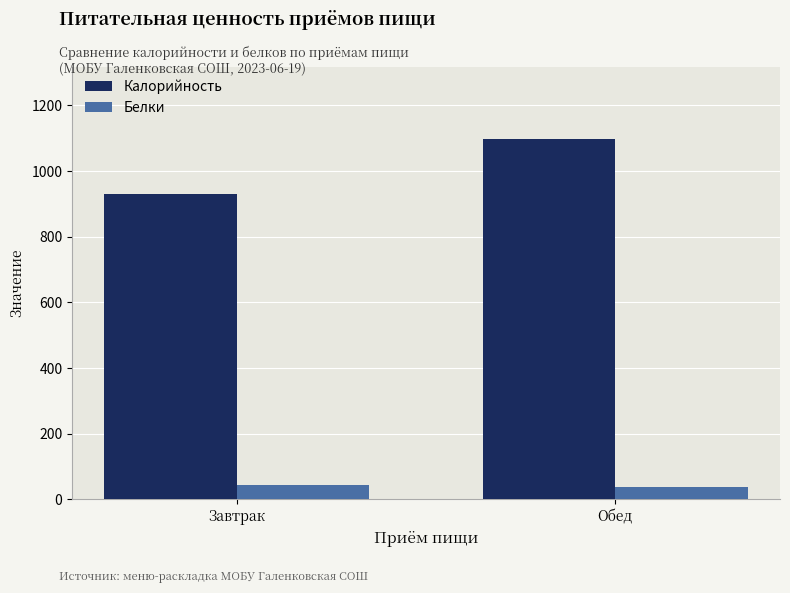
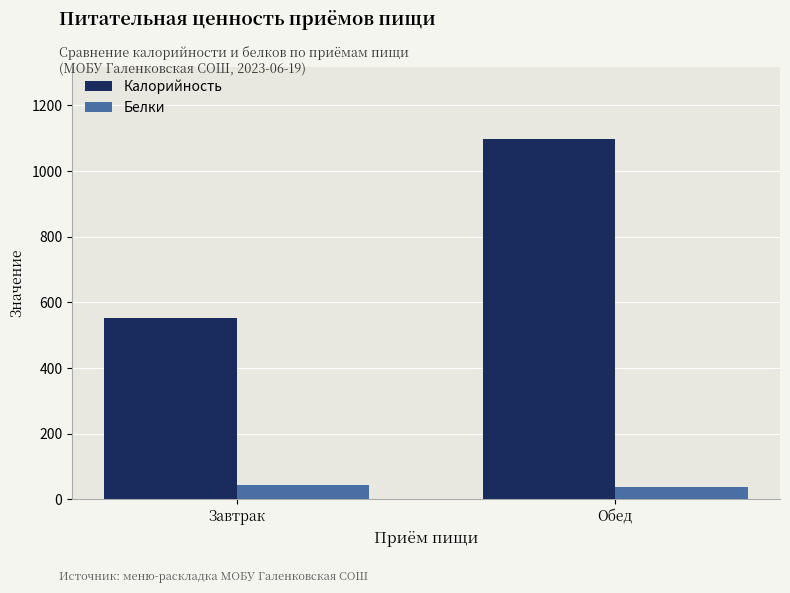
Калорийность, Завтрак: 930 -> 550
